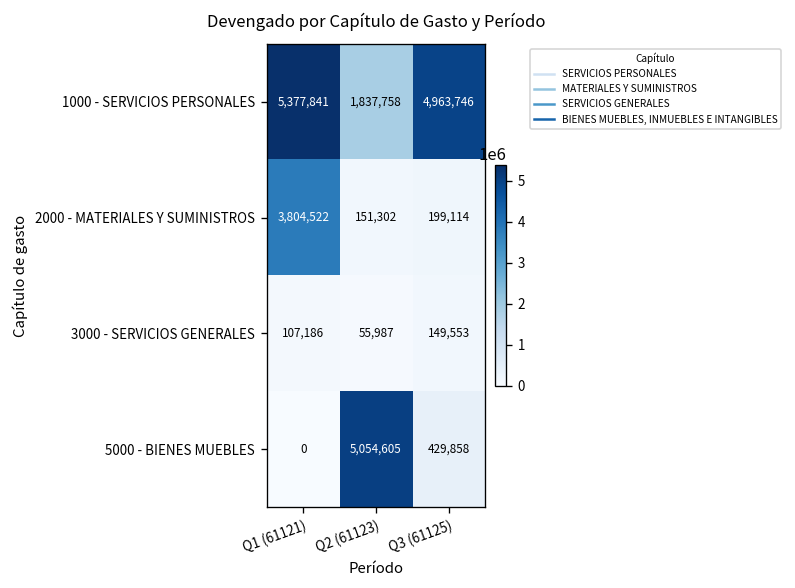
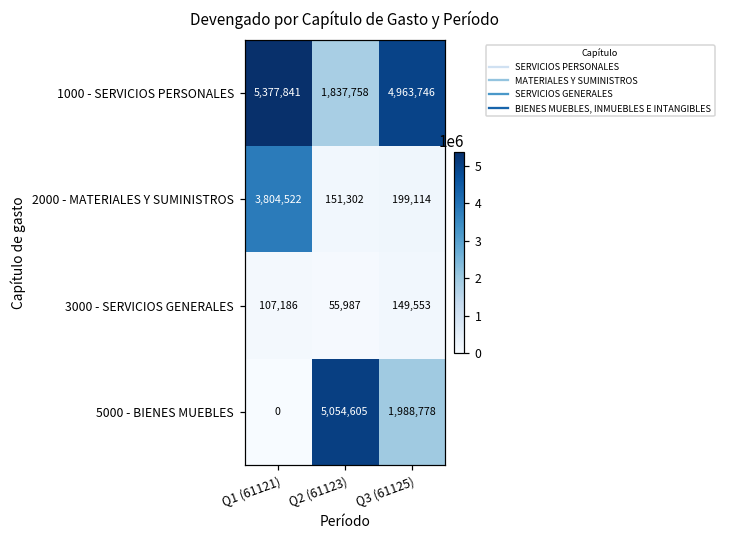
5000 - BIENES MUEBLES, Q3 (61125): 429,858 -> 1,988,778
